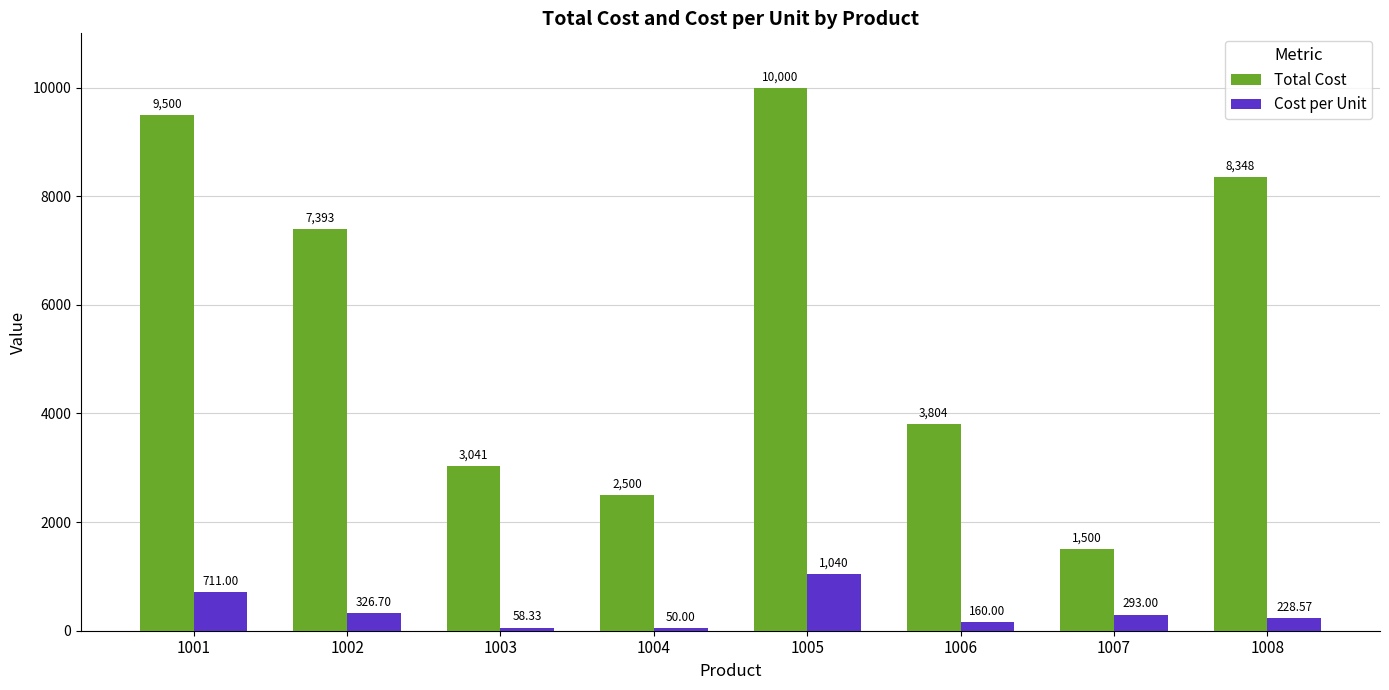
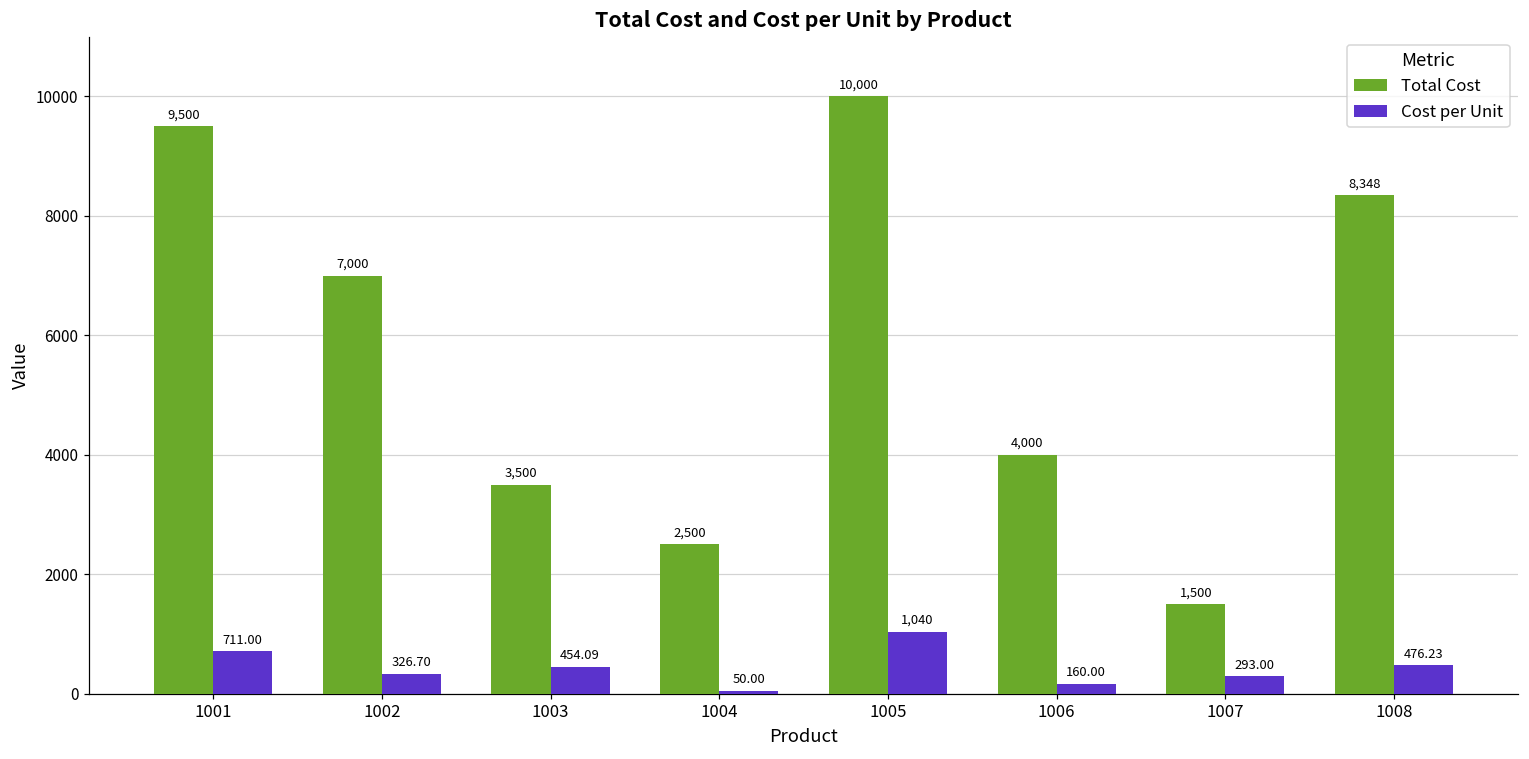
Total Cost, 1002: 7,393 -> 7,000
Total Cost, 1003: 3,041 -> 3,500
Cost per Unit, 1003: 58.33 -> 454.09
Total Cost, 1006: 3,804 -> 4,000
Cost per Unit, 1008: 228.57 -> 476.23
